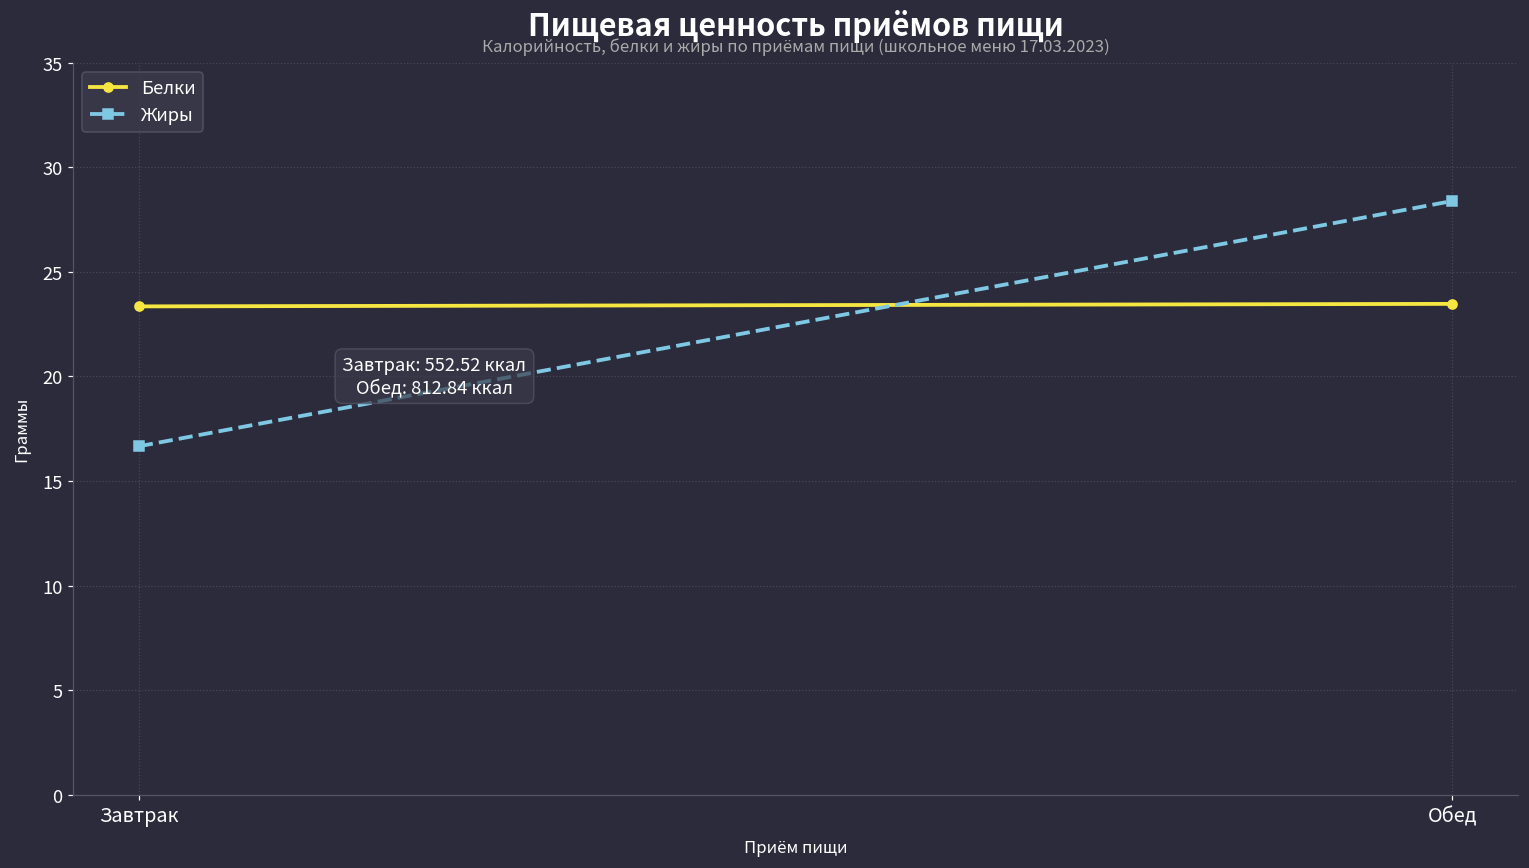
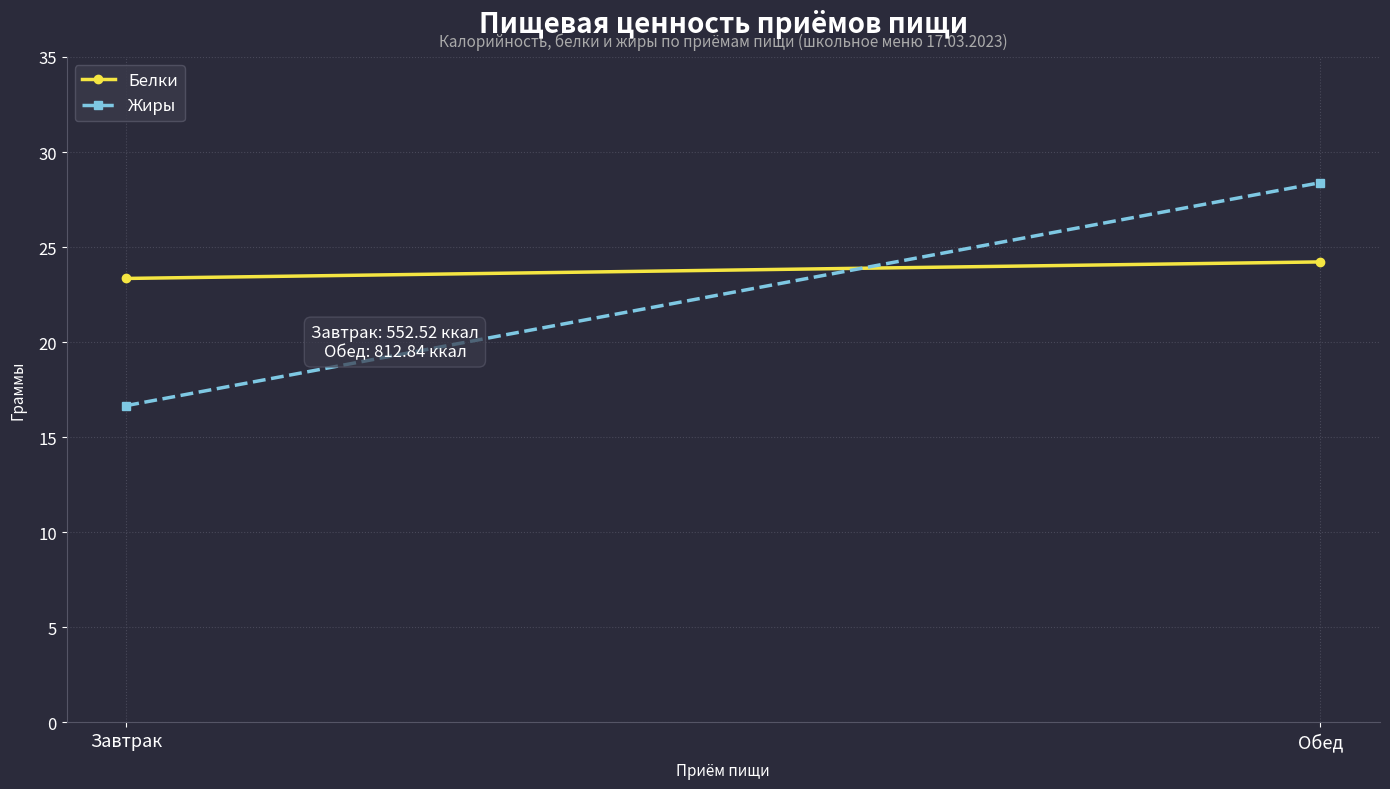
Белки, Обед: 23.5 -> 24.2
